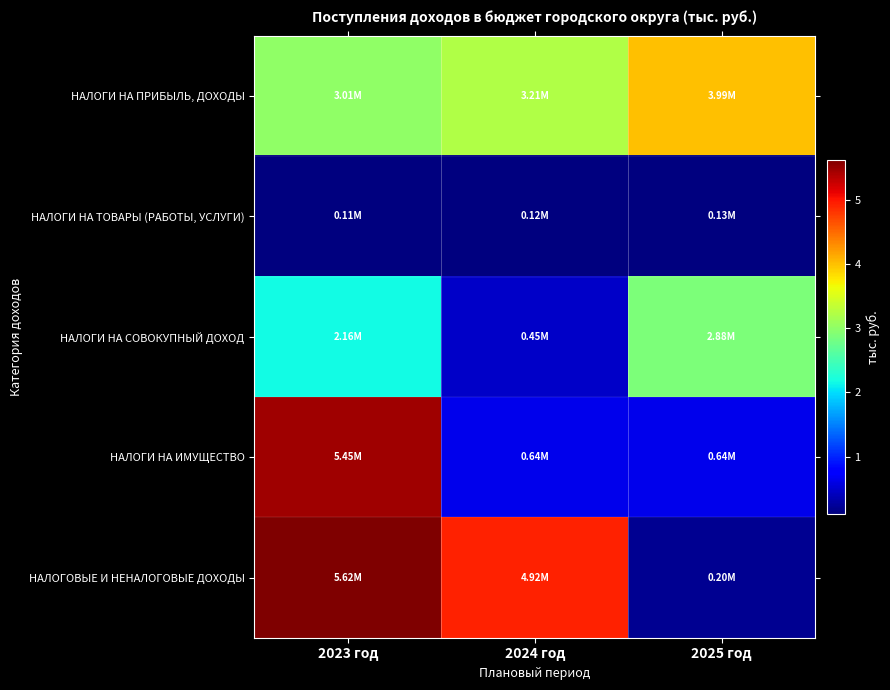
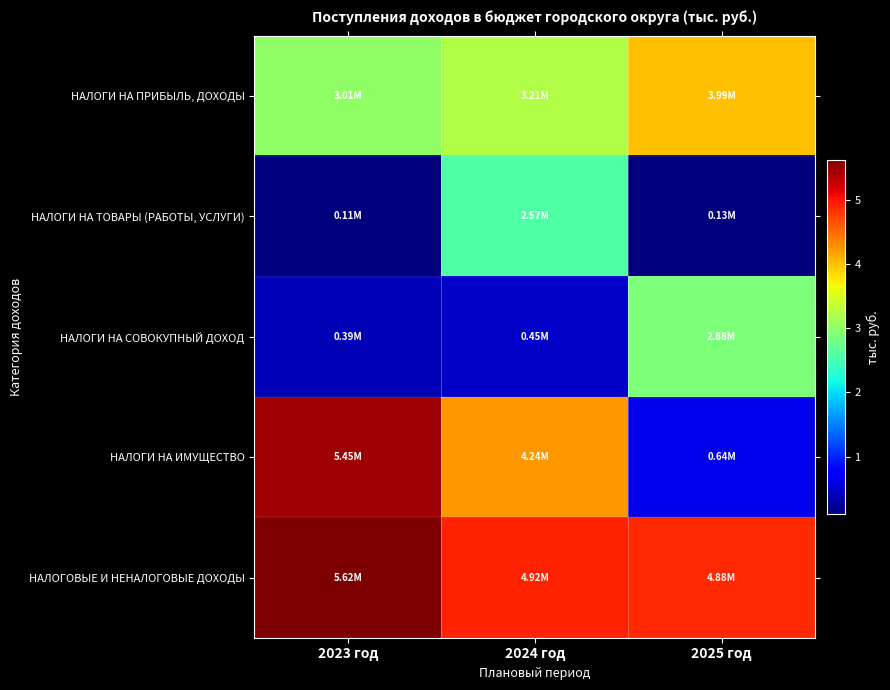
НАЛОГИ НА ТОВАРЫ (РАБОТЫ, УСЛУГИ), 2024 год: 0.12M -> 2.57M
НАЛОГИ НА СОВОКУПНЫЙ ДОХОД, 2023 год: 2.16M -> 0.39M
НАЛОГИ НА ИМУЩЕСТВО, 2024 год: 0.64M -> 4.24M
НАЛОГОВЫЕ И НЕНАЛОГОВЫЕ ДОХОДЫ, 2025 год: 0.20M -> 4.88M
